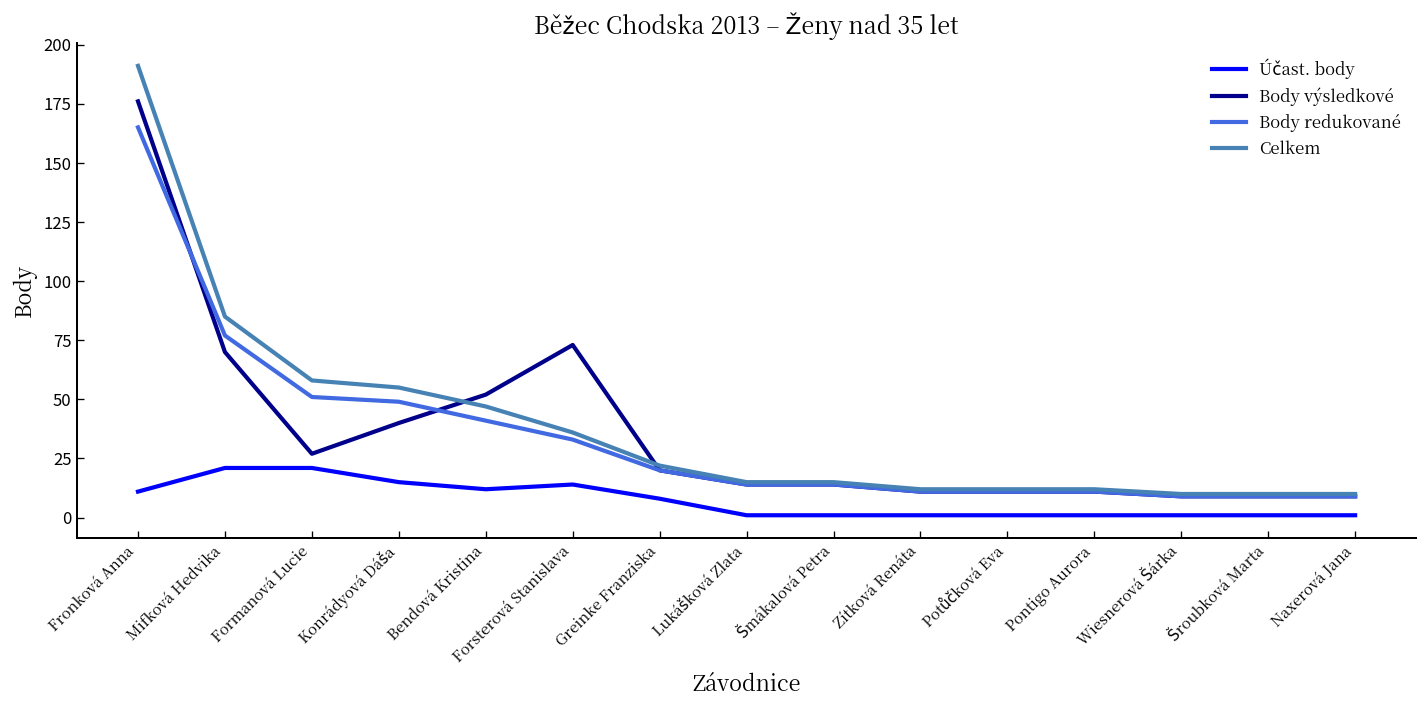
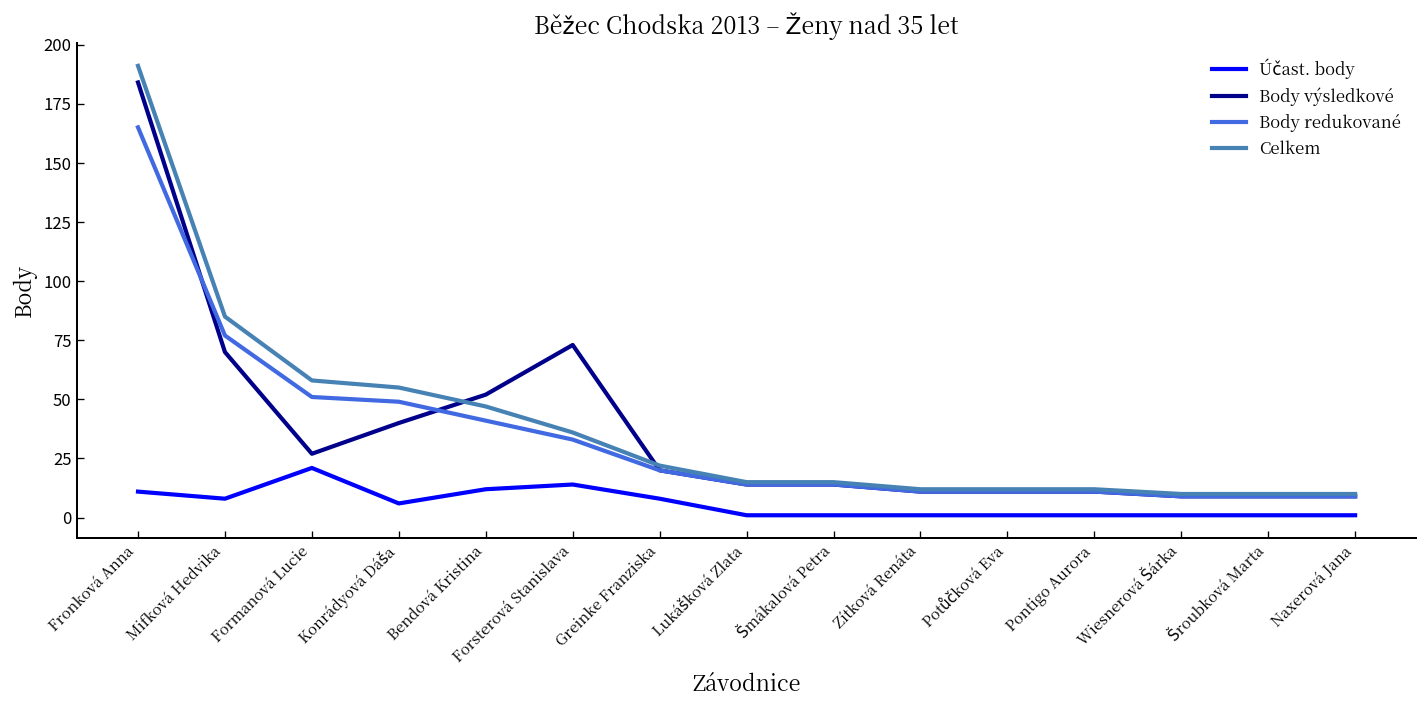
Body výsledkové, Fronková Anna: 176 -> 184
Účast. body, Mifková Hedvika: 21 -> 8
Účast. body, Konrádyová Dáša: 15 -> 6
